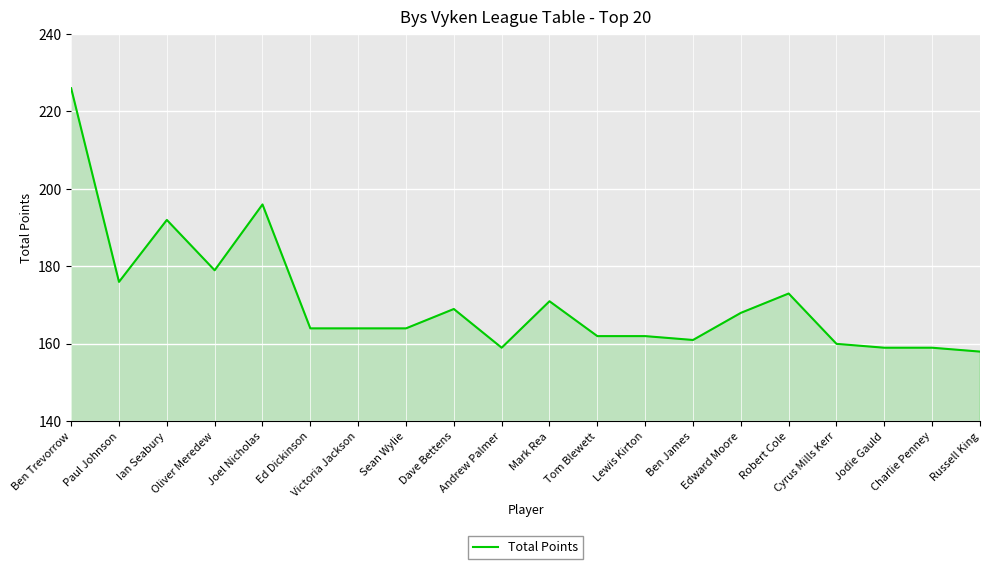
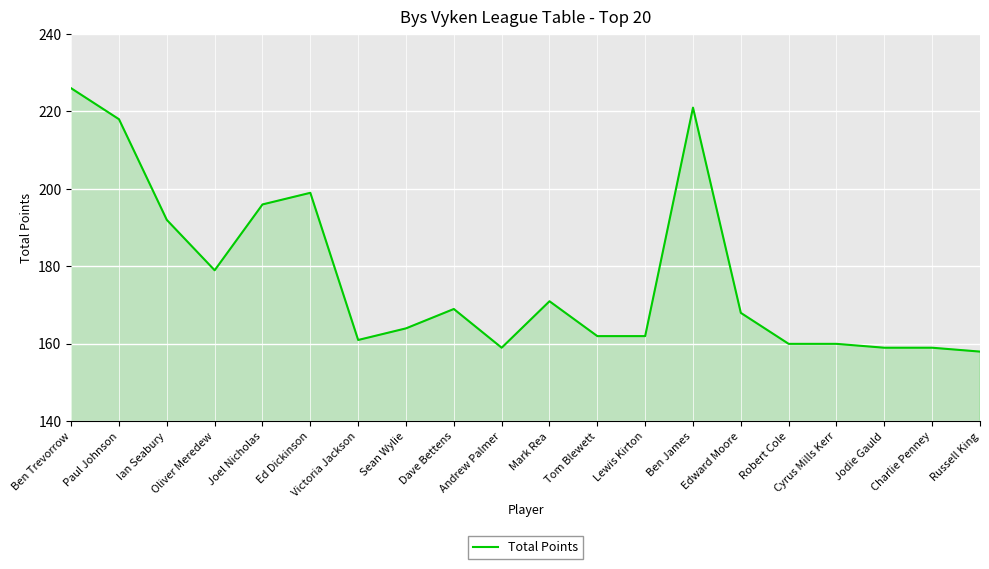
Paul Johnson: 176 -> 218
Ed Dickinson: 164 -> 199
Victoria Jackson: 164 -> 161
Ben James: 161 -> 221
Robert Cole: 173 -> 160
